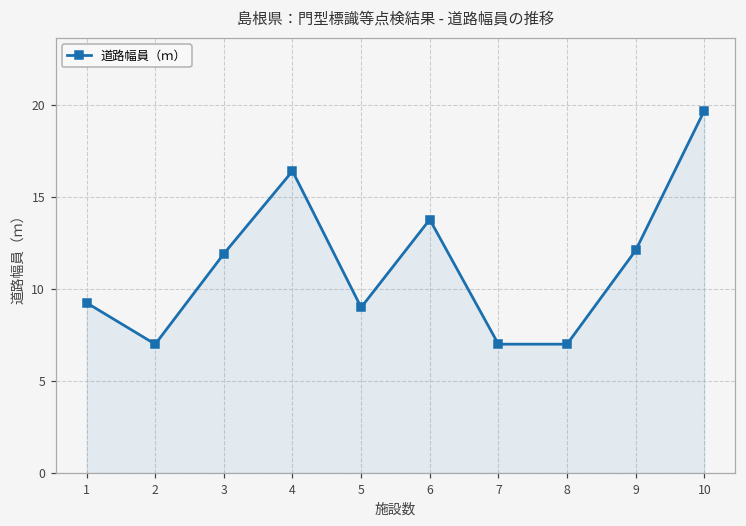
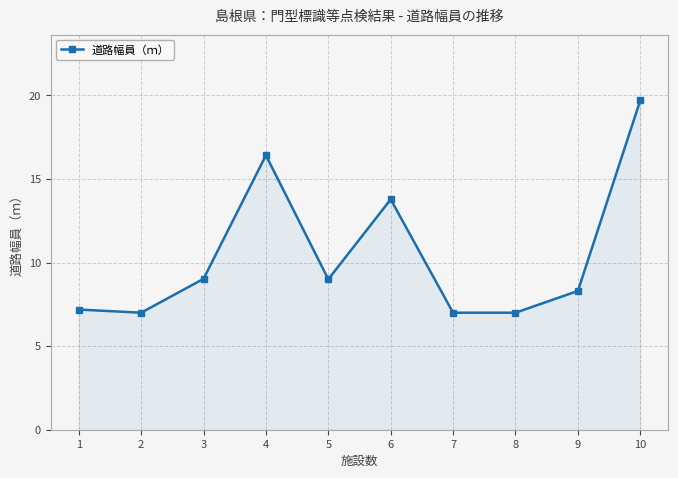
1: 9.3 -> 7.2
3: 11.9 -> 9.0
9: 12.1 -> 8.3
